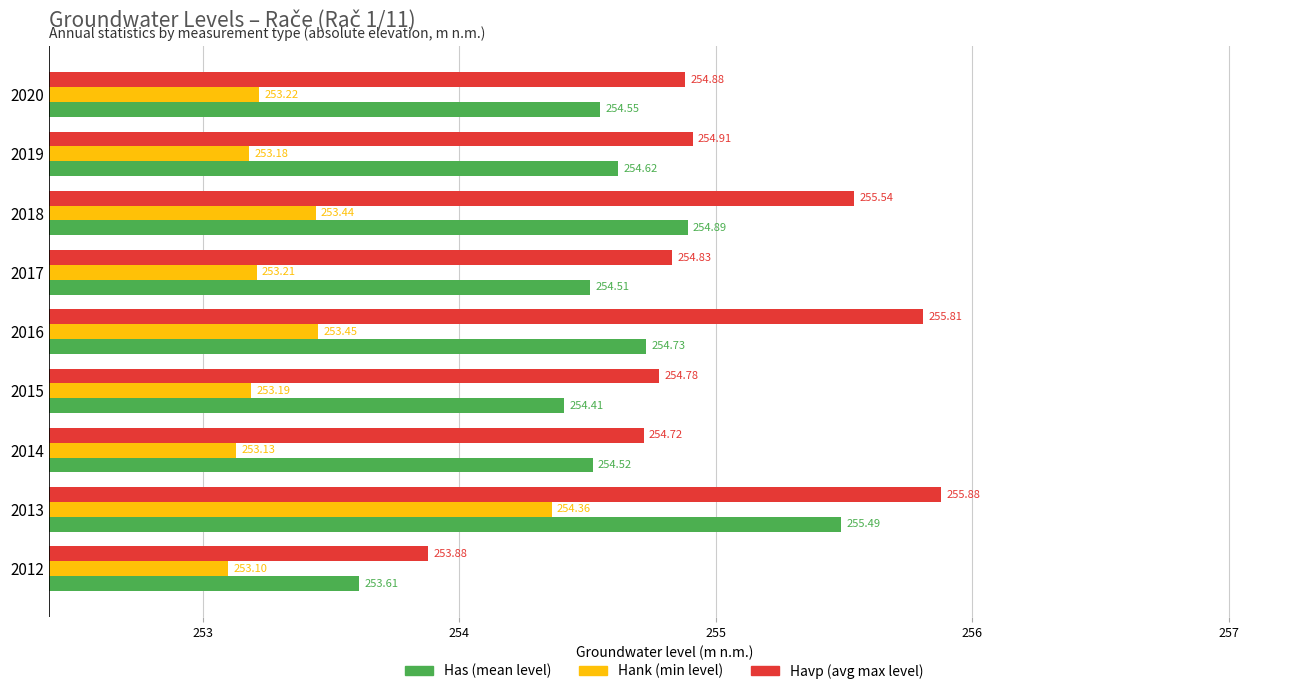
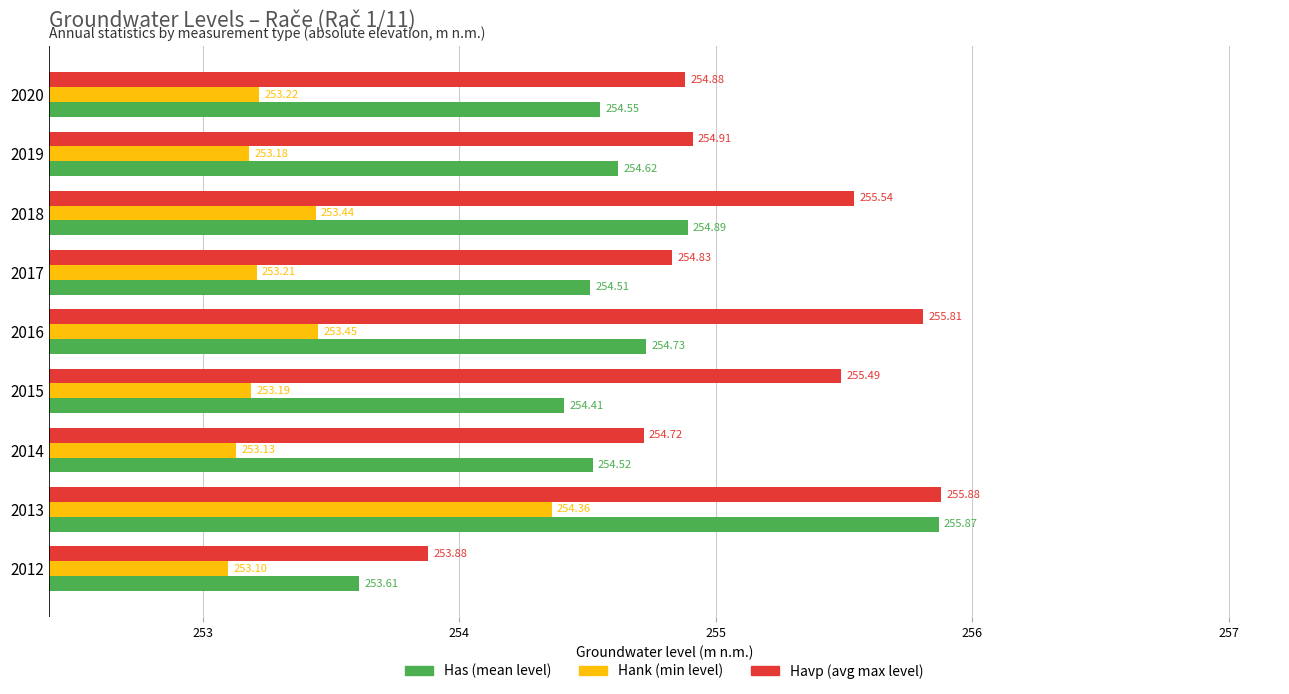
Havp (avg max level), 2015: 254.78 -> 255.49
Has (mean level), 2013: 255.49 -> 255.87
